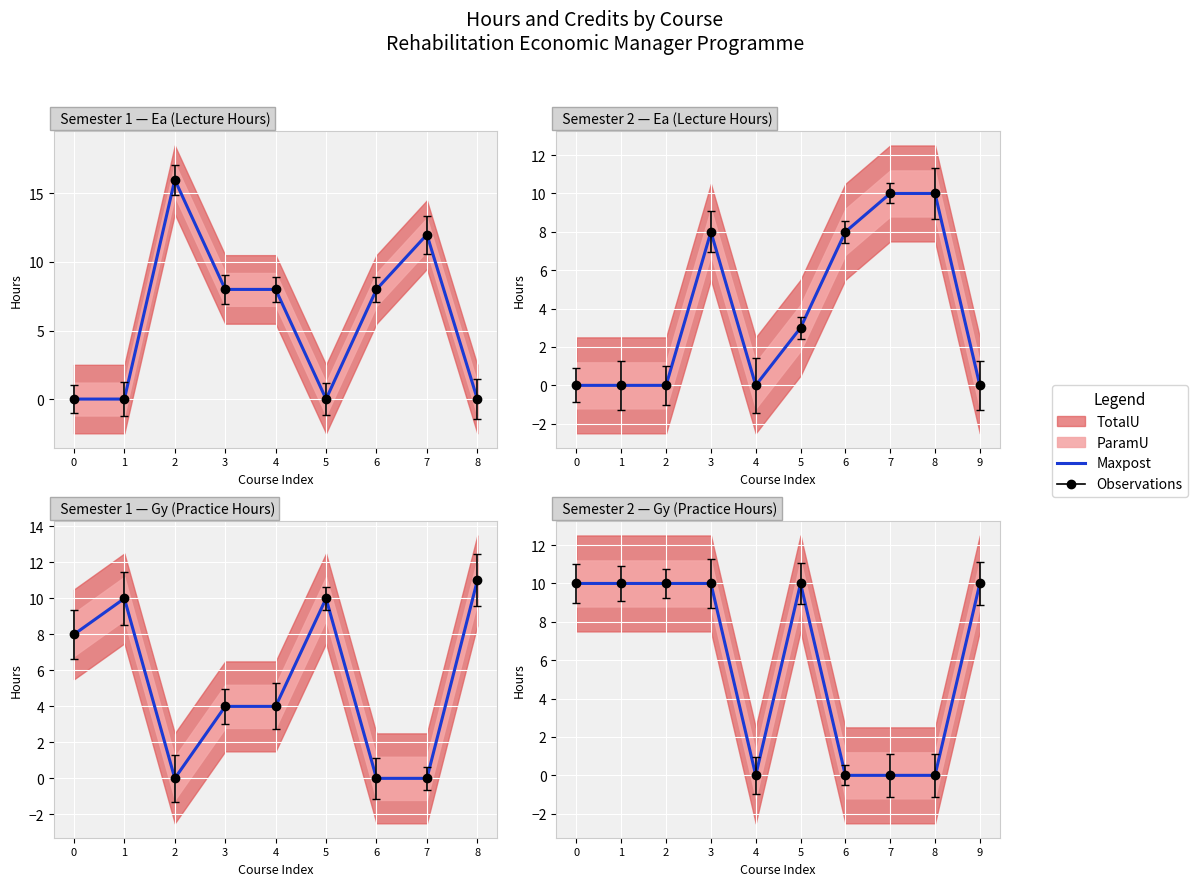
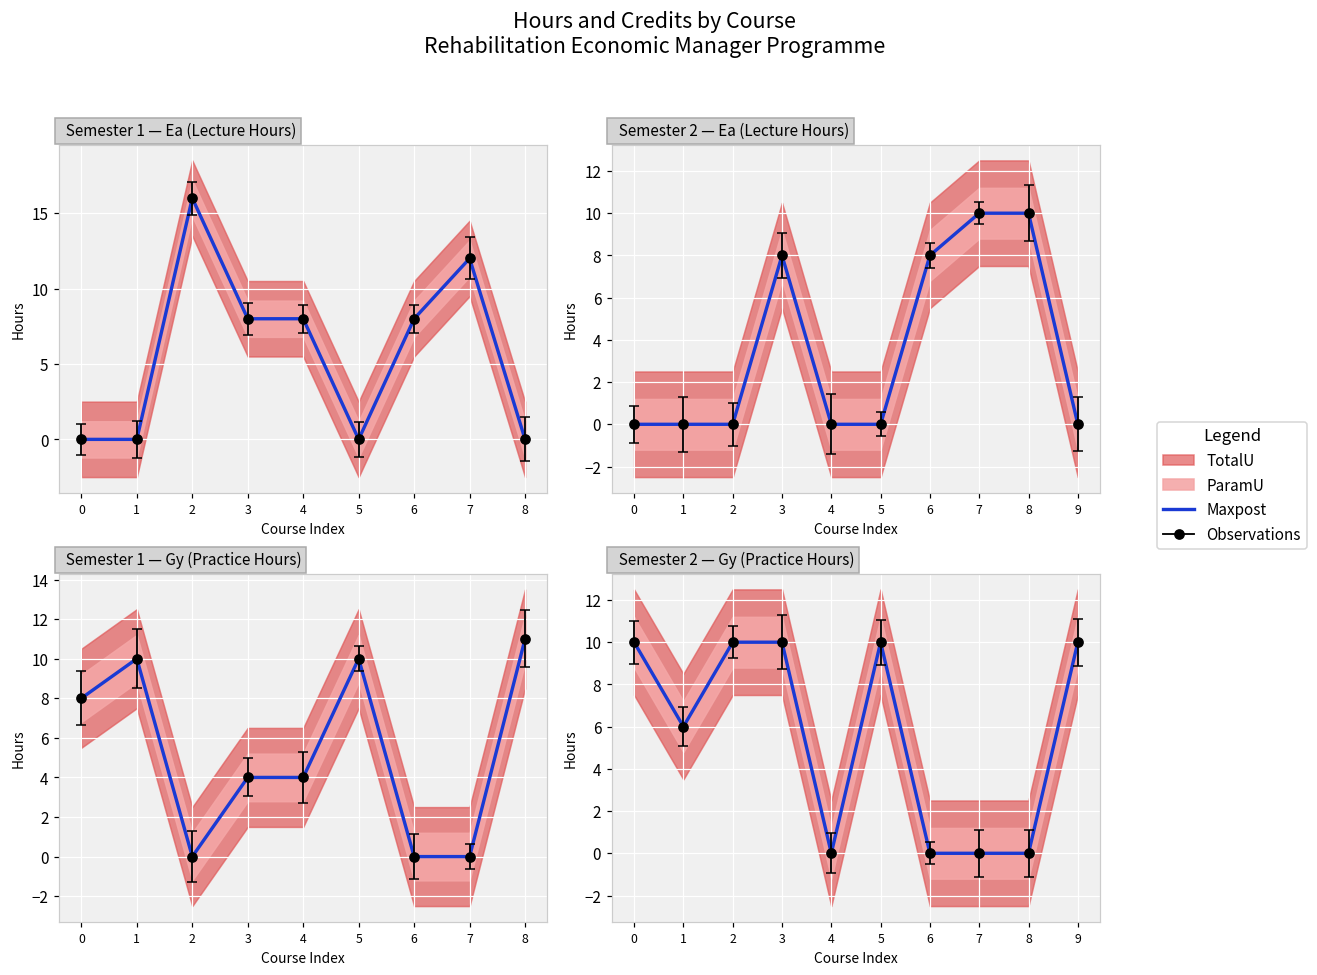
Semester 2 — Ea (Lecture Hours), Maxpost, 5: 3 -> 0
Semester 2 — Gy (Practice Hours), Maxpost, 1: 10 -> 6
